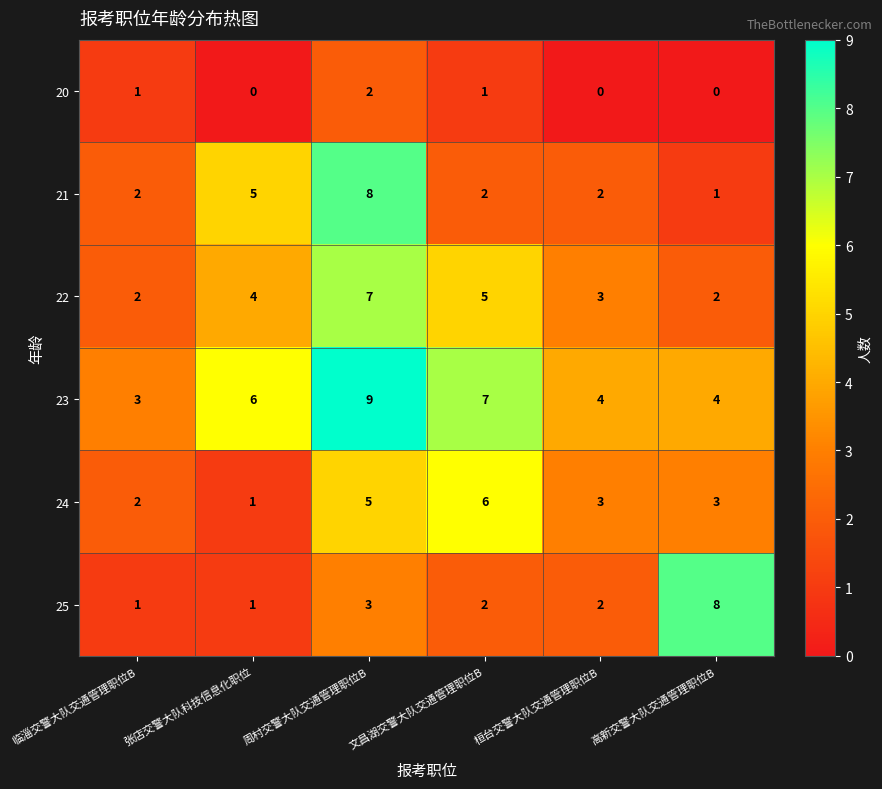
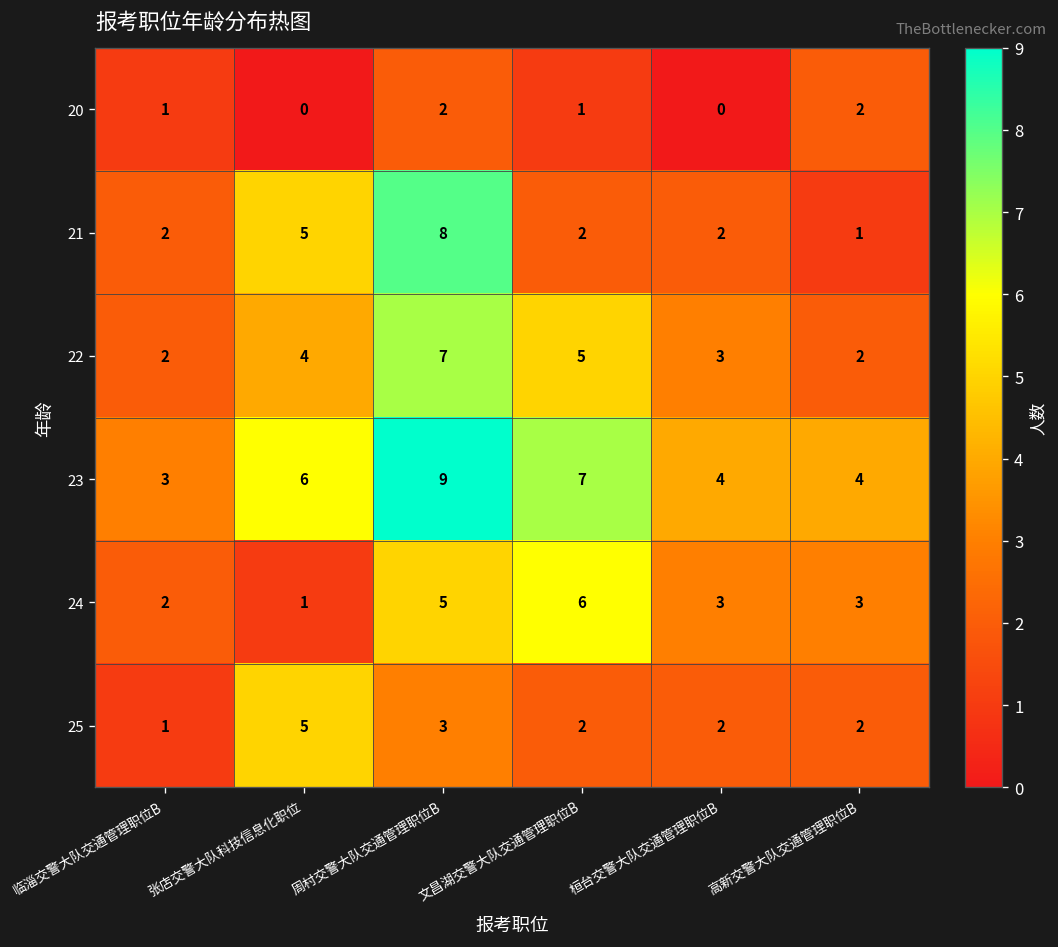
20, 高新交警大队交通管理职位B: 0 -> 2
25, 张店交警大队科技信息化职位: 1 -> 5
25, 高新交警大队交通管理职位B: 8 -> 2
